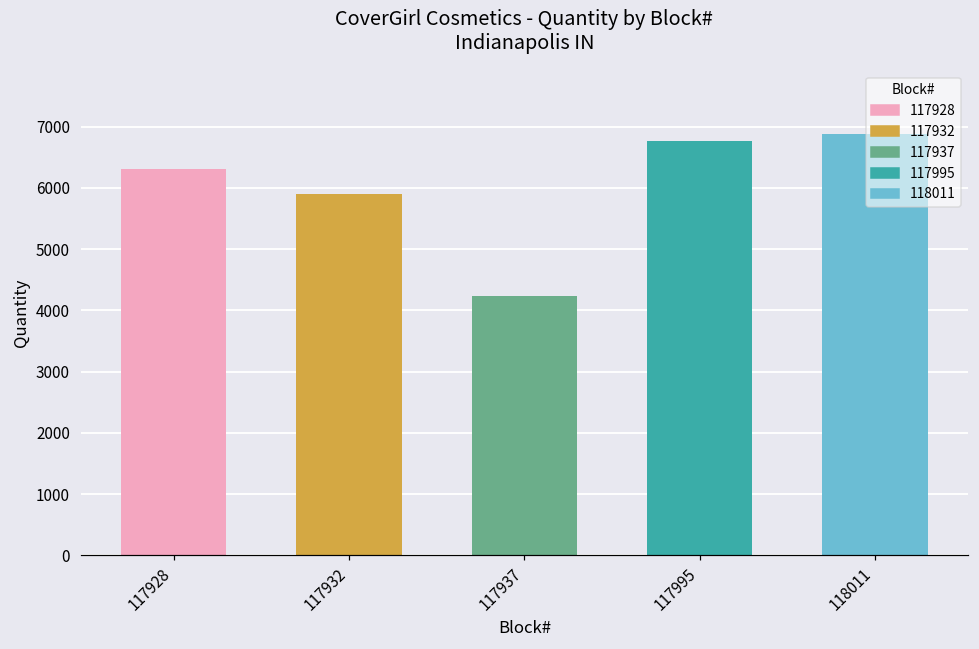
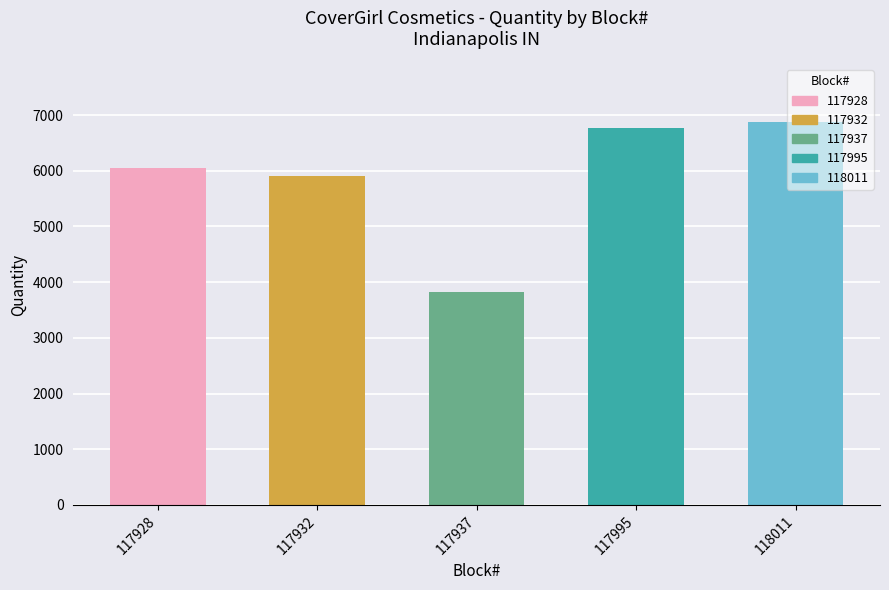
117928: 6300 -> 6000
117937: 4200 -> 3800
